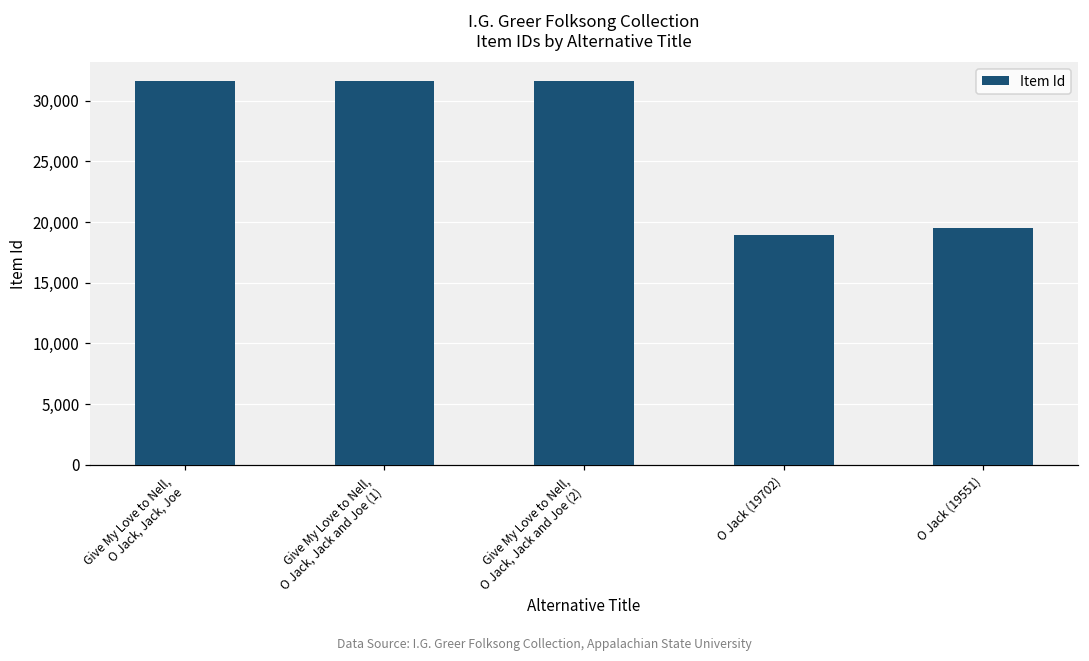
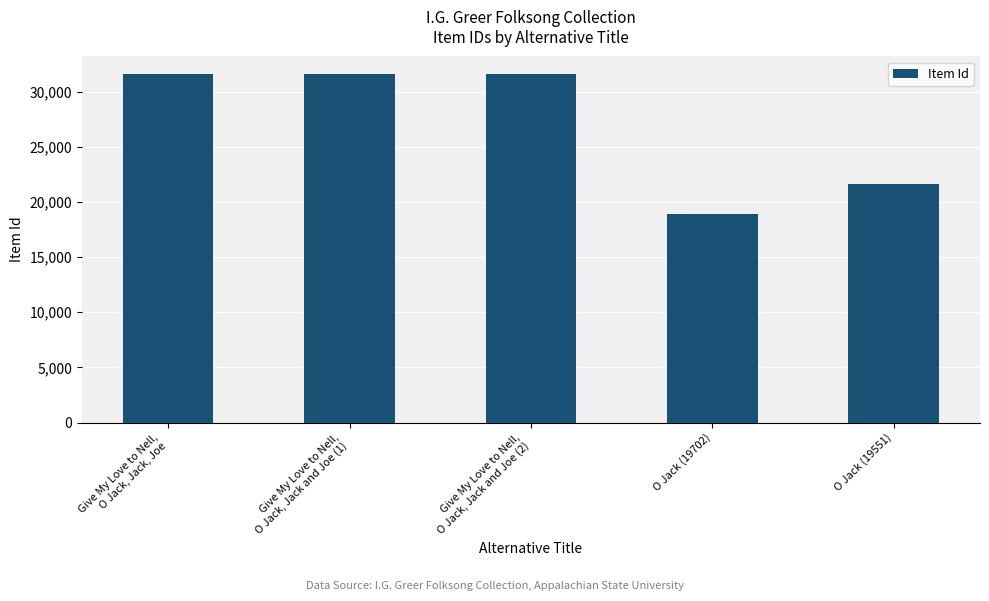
O Jack (19551): 19,600 -> 21,700
